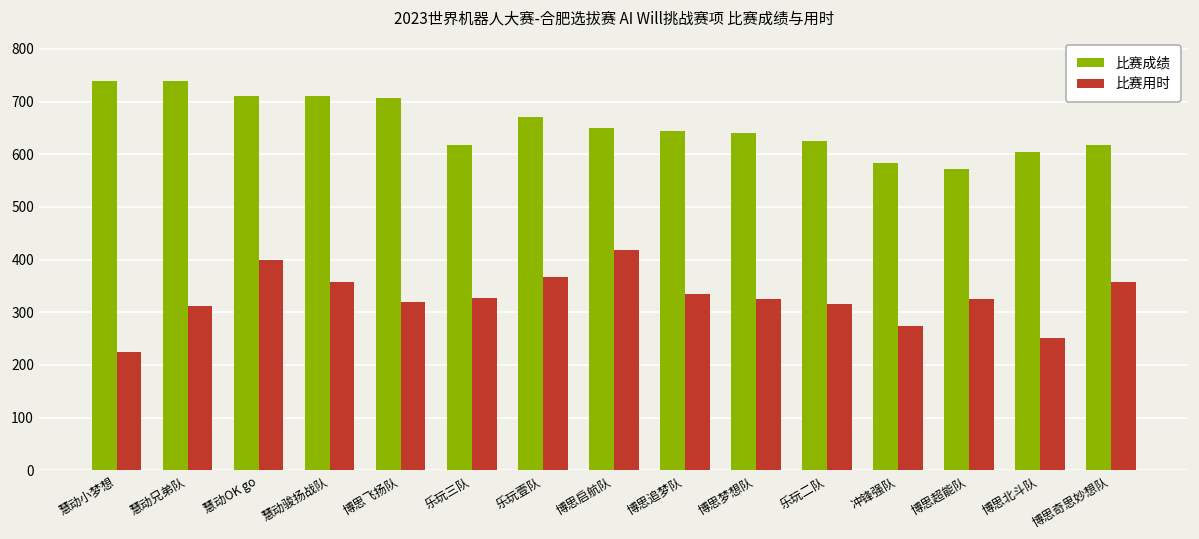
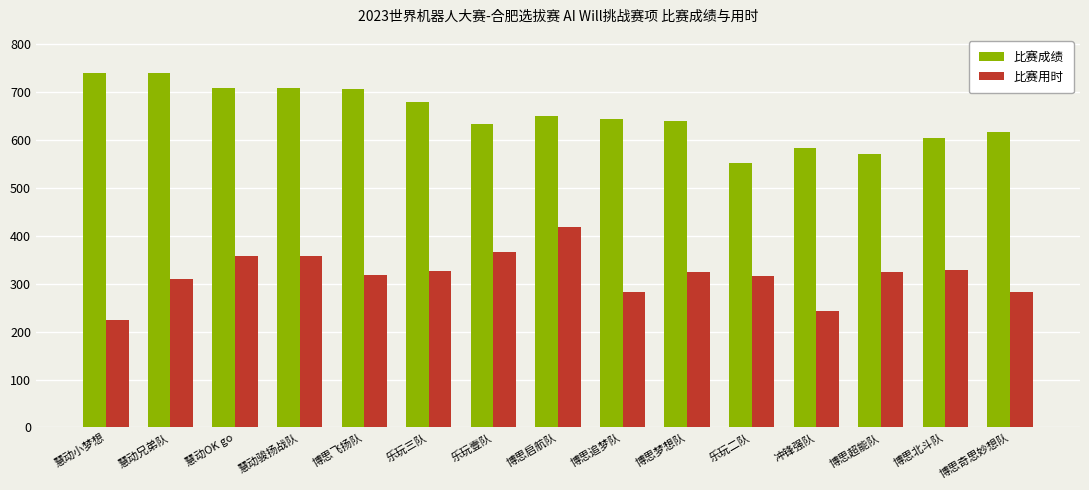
比赛用时, 慧动OK go: 400 -> 360
比赛成绩, 乐玩三队: 620 -> 680
比赛成绩, 乐玩壹队: 670 -> 630
比赛用时, 博思追梦队: 330 -> 280
比赛成绩, 乐玩二队: 630 -> 550
比赛用时, 冲锋强队: 270 -> 240
比赛用时, 博思北斗队: 250 -> 330
比赛用时, 博思奇思妙想队: 360 -> 280
